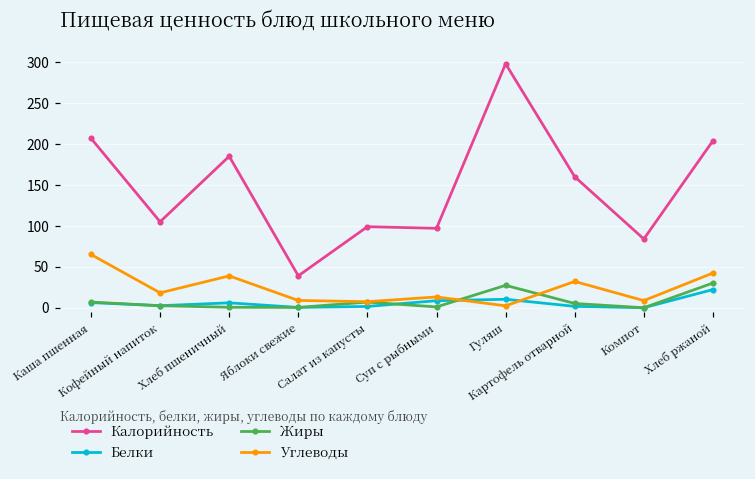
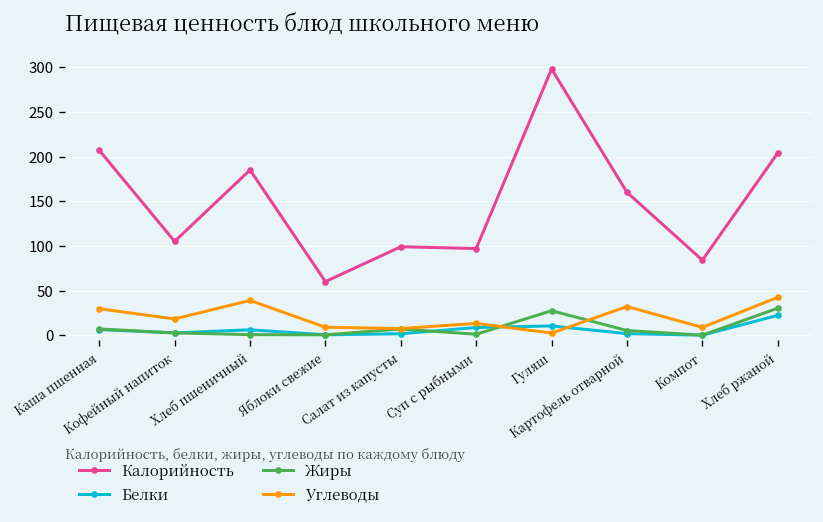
Углеводы, Каша пшенная: 70 -> 30
Калорийность, Яблоки свежие: 40 -> 60
